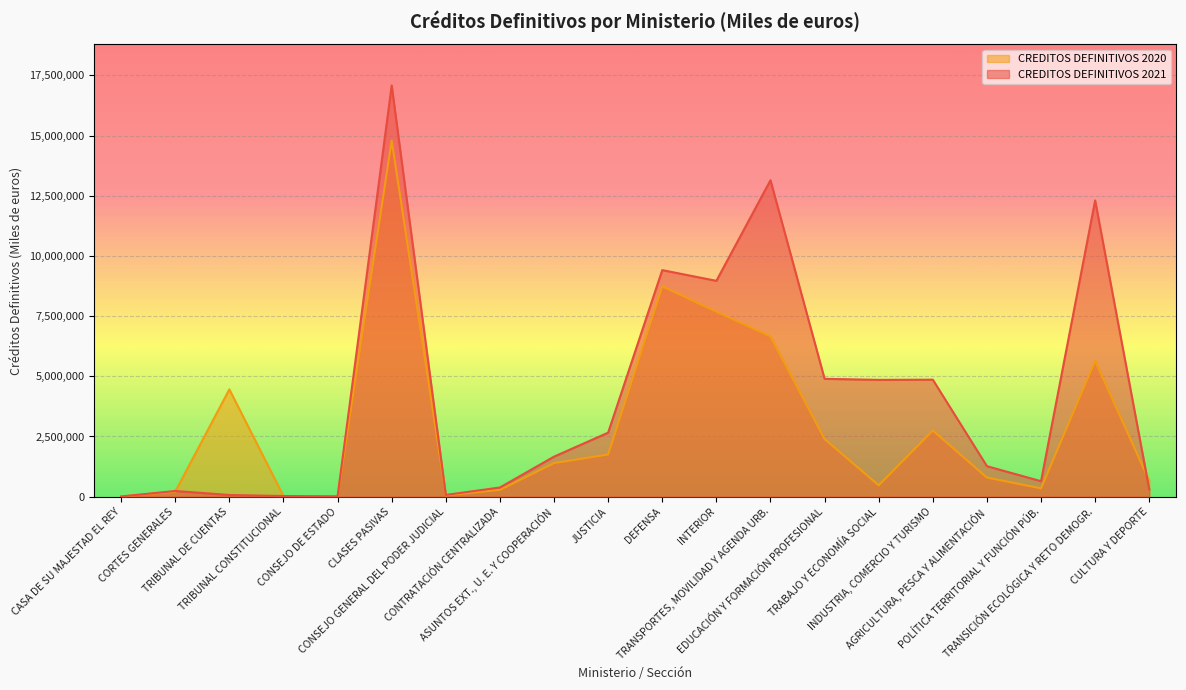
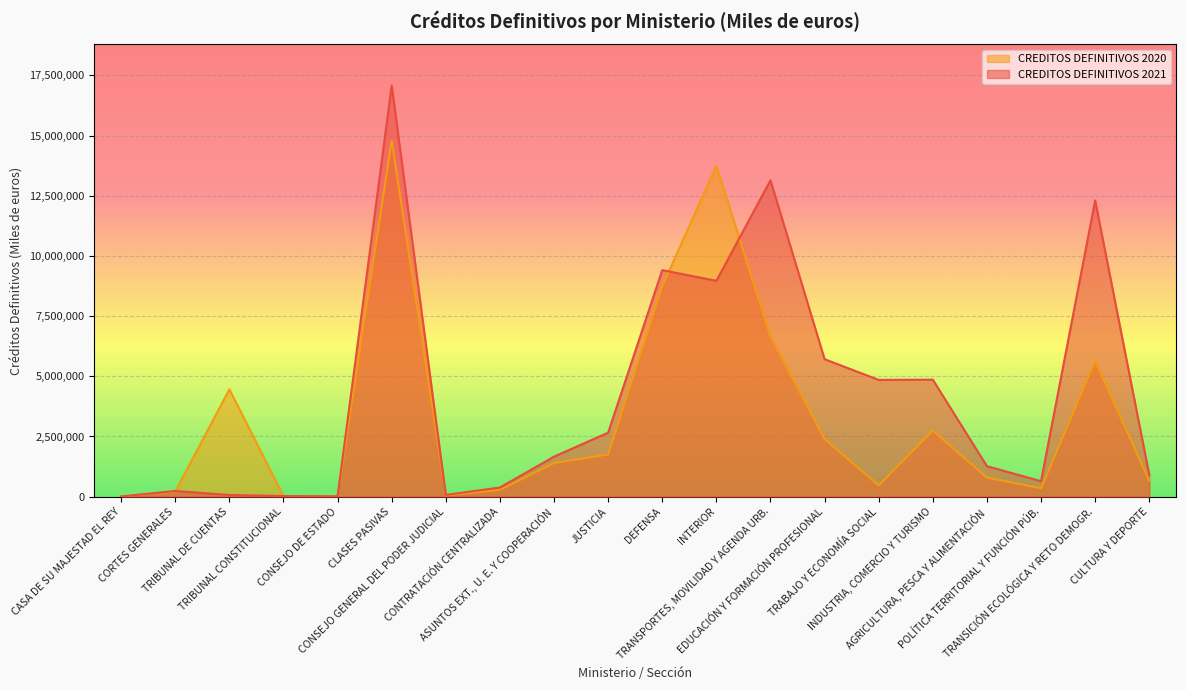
CREDITOS DEFINITIVOS 2020, INTERIOR: 7,700,000 -> 13,800,000
CREDITOS DEFINITIVOS 2021, EDUCACIÓN Y FORMACIÓN PROFESIONAL: 4,900,000 -> 5,700,000
CREDITOS DEFINITIVOS 2021, CULTURA Y DEPORTE: 300,000 -> 900,000
